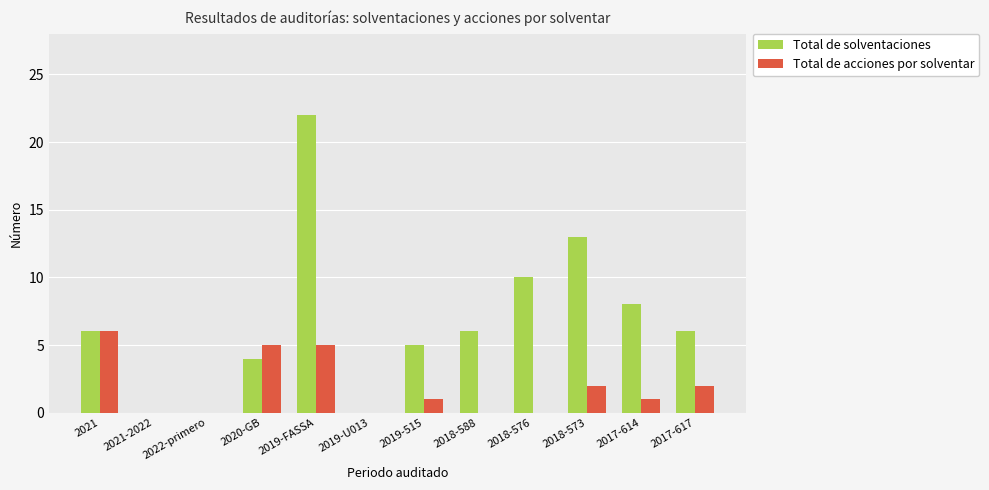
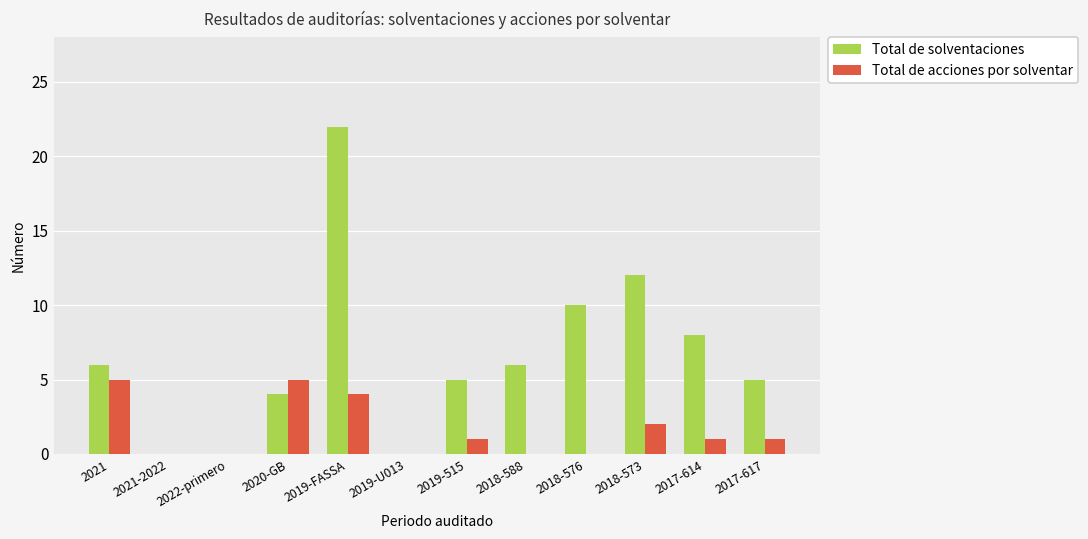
Total de acciones por solventar, 2021: 6 -> 5
Total de acciones por solventar, 2019-FASSA: 5 -> 4
Total de solventaciones, 2018-573: 13 -> 12
Total de solventaciones, 2017-617: 6 -> 5
Total de acciones por solventar, 2017-617: 2 -> 1
